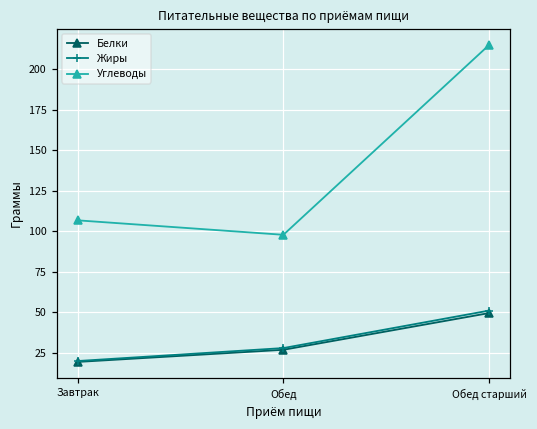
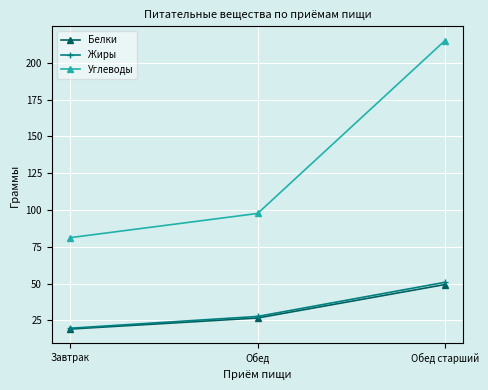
Углеводы, Завтрак: 107 -> 81
